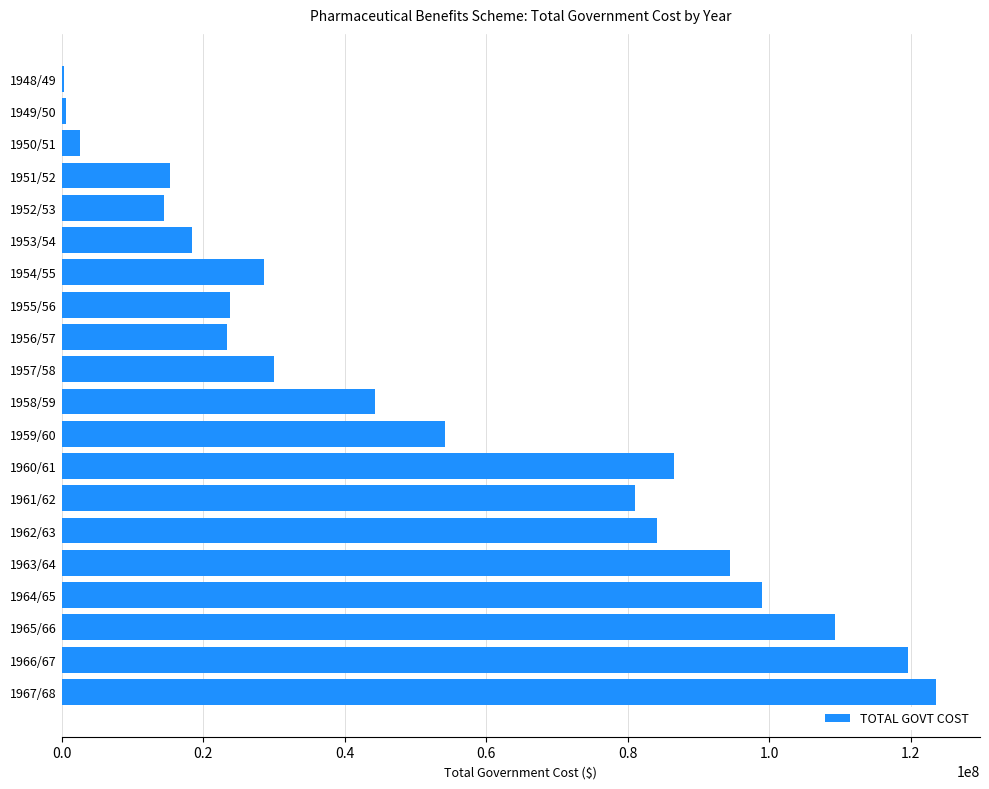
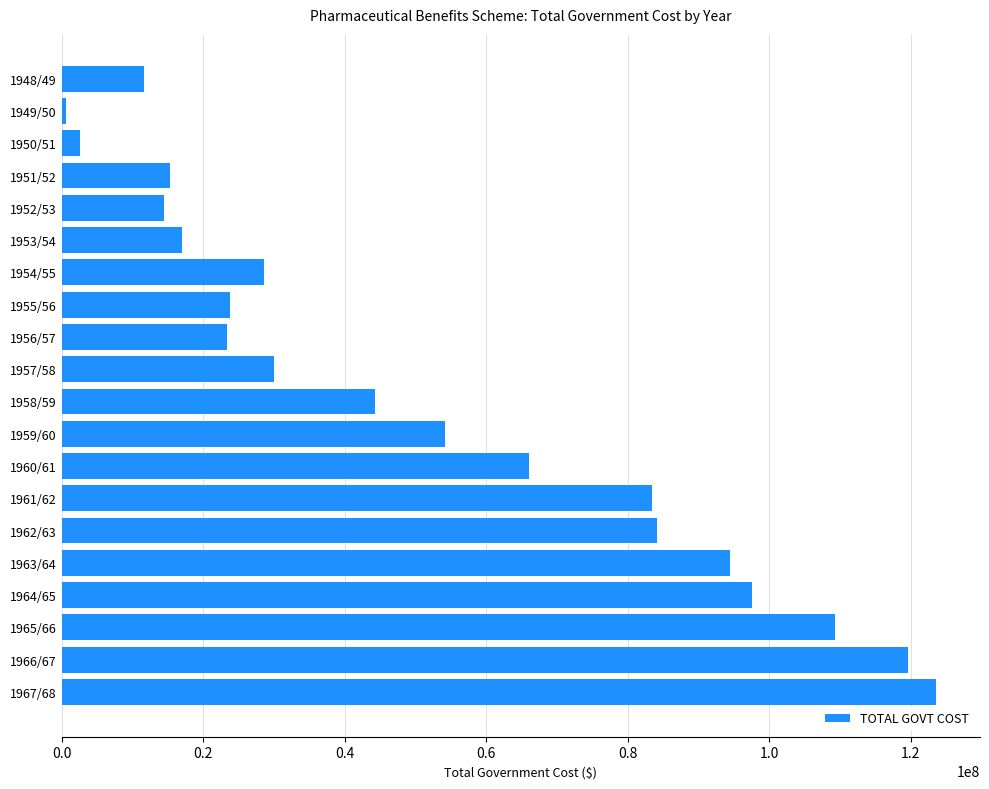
1948/49: 0 -> 12000000
1953/54: 18000000 -> 17000000
1960/61: 87000000 -> 66000000
1961/62: 81000000 -> 83000000
1964/65: 99000000 -> 98000000
